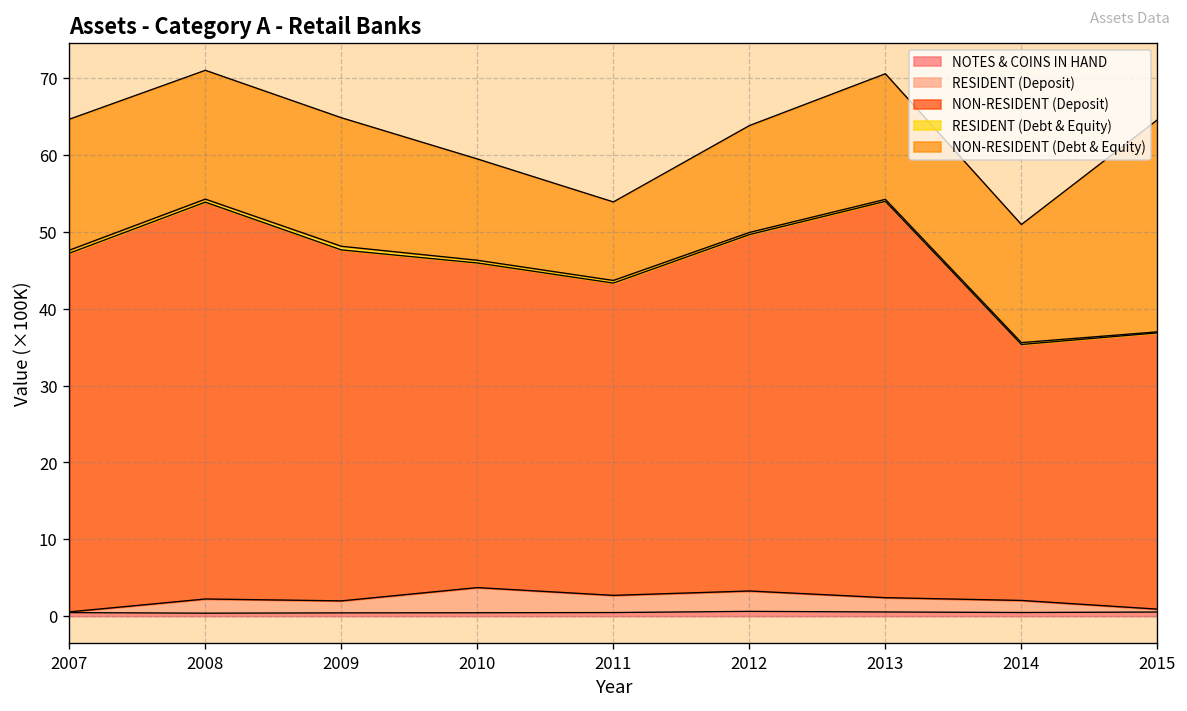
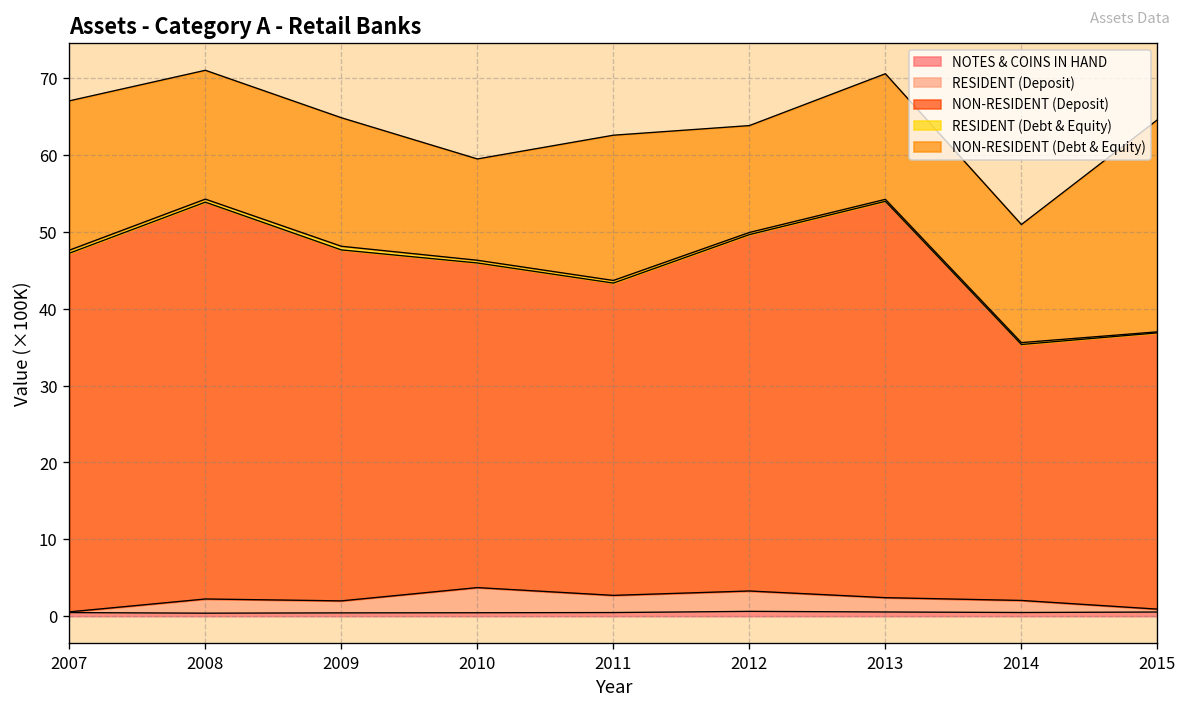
NON-RESIDENT (Debt & Equity), 2007: 17 -> 19
NON-RESIDENT (Debt & Equity), 2011: 10 -> 19
